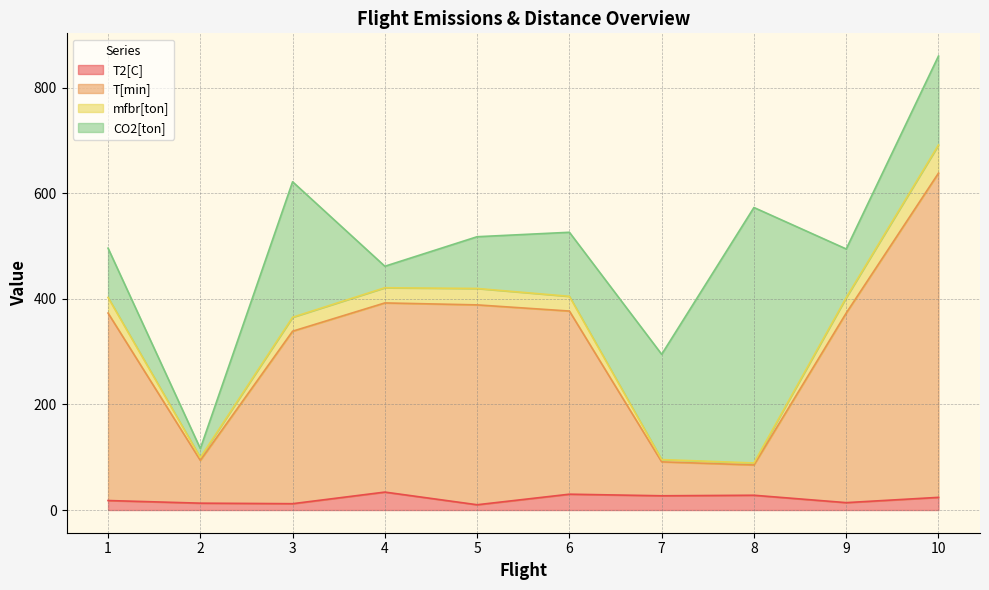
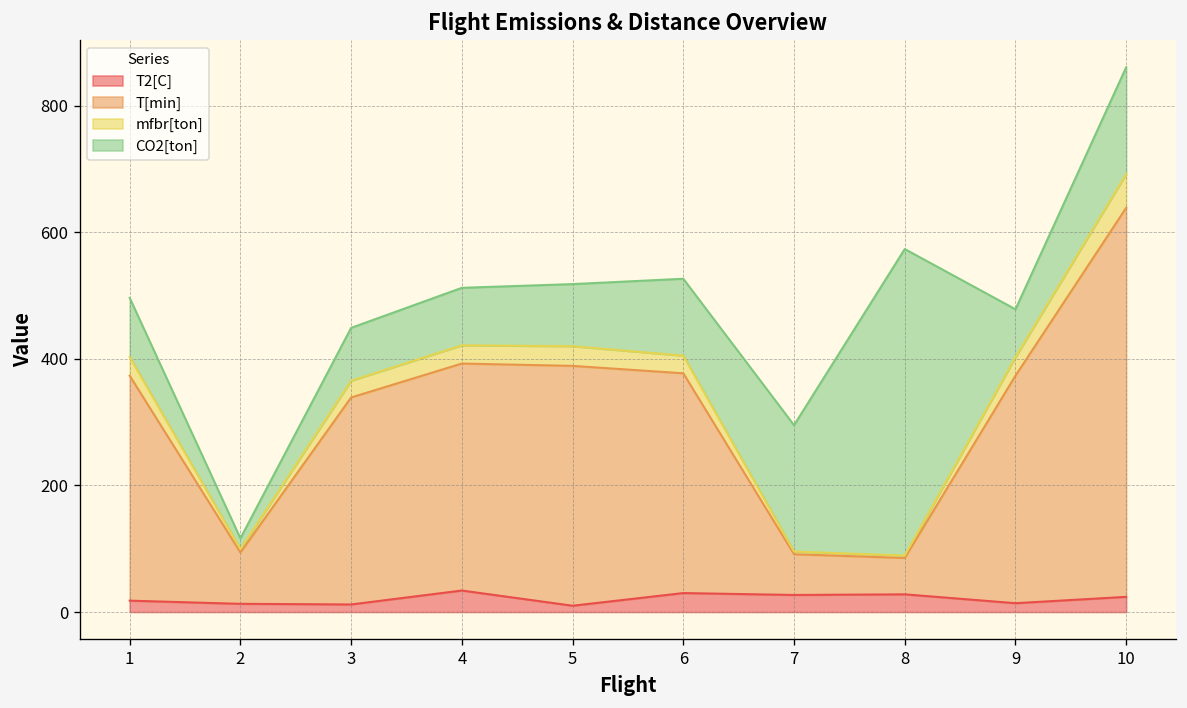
CO2[ton], 3: 260 -> 80
CO2[ton], 4: 40 -> 90
CO2[ton], 9: 90 -> 80
